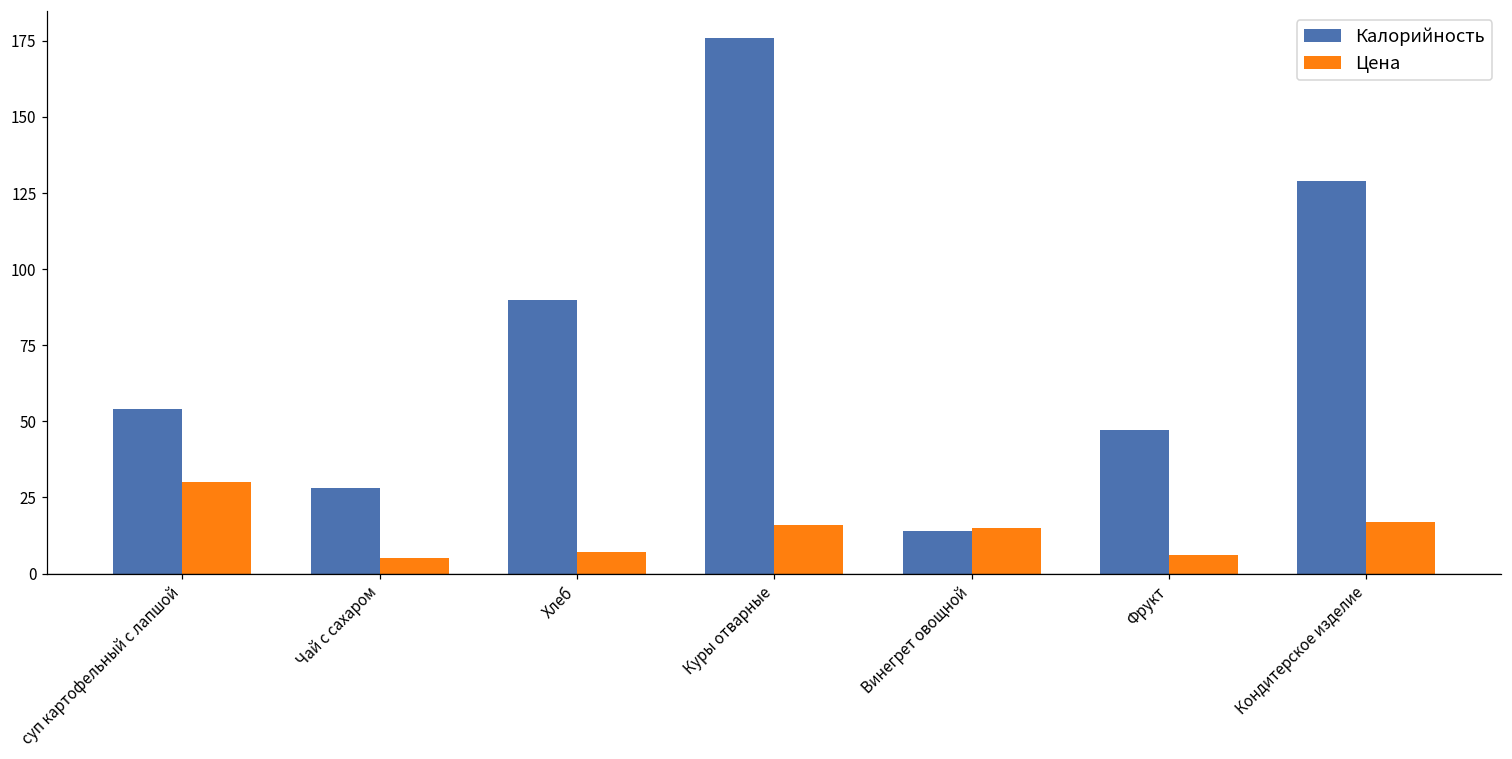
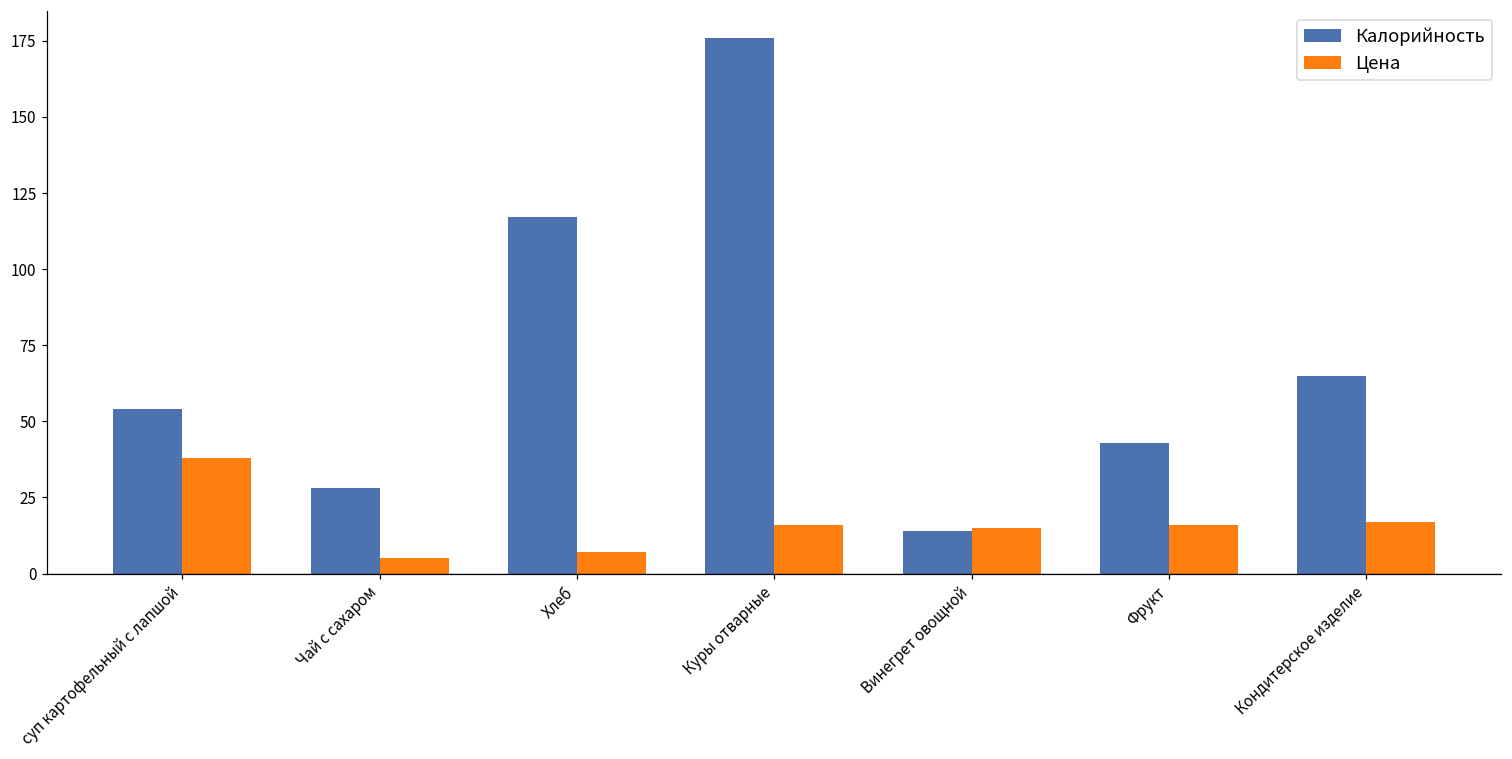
Цена, суп картофельный с лапшой: 30 -> 38
Калорийность, Хлеб: 90 -> 117
Калорийность, Фрукт: 47 -> 43
Цена, Фрукт: 6 -> 16
Калорийность, Кондитерское изделие: 129 -> 65
